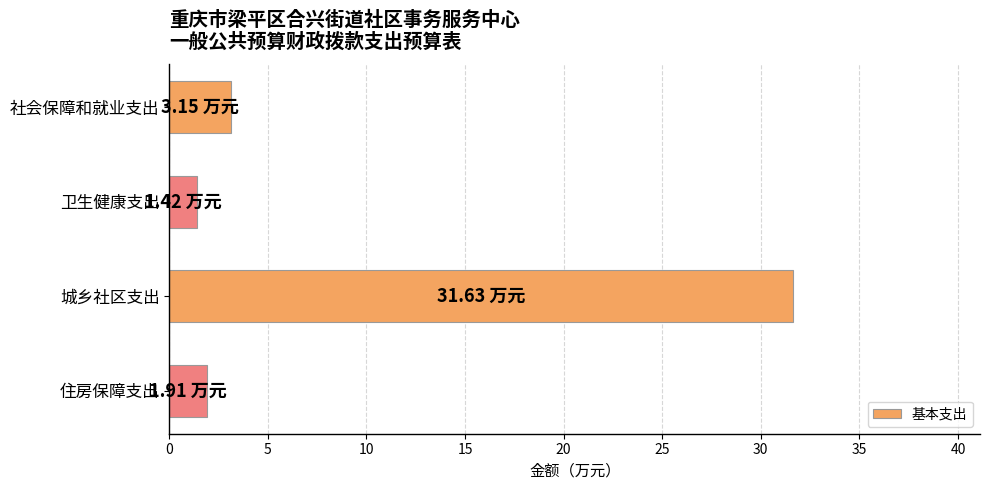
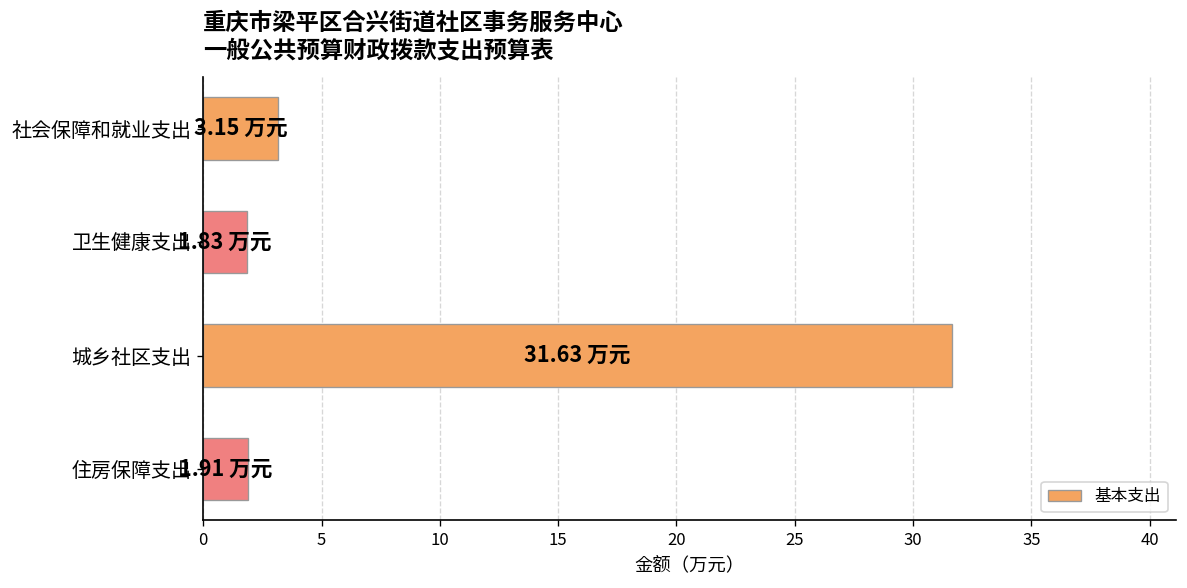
卫生健康支出: 1.42 -> 1.83
